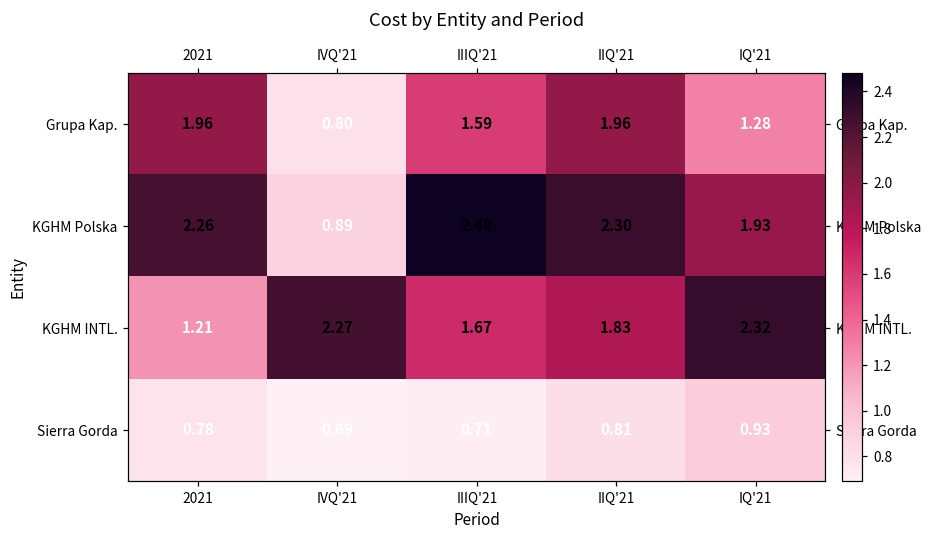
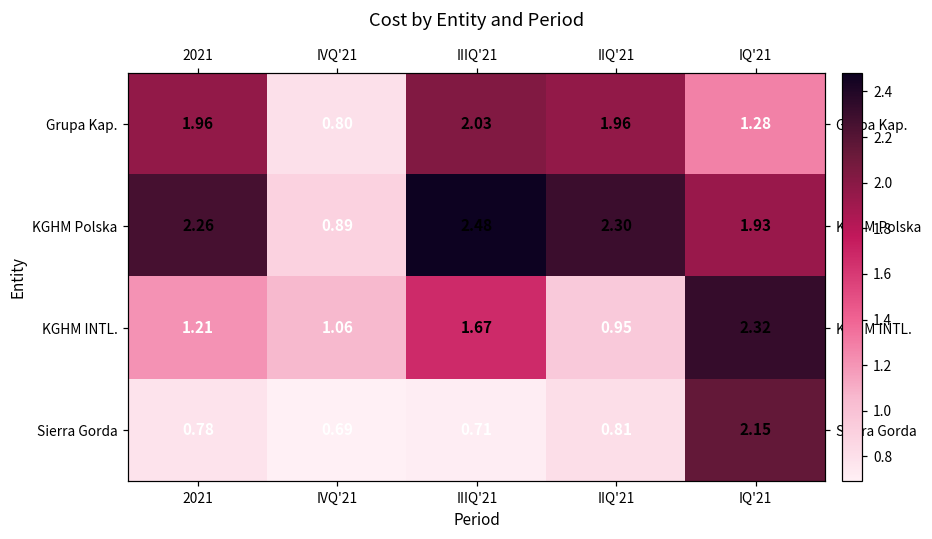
Grupa Kap., IIIQ'21: 1.59 -> 2.03
KGHM INTL., IVQ'21: 2.27 -> 1.06
KGHM INTL., IIQ'21: 1.83 -> 0.95
Sierra Gorda, IQ'21: 0.93 -> 2.15
